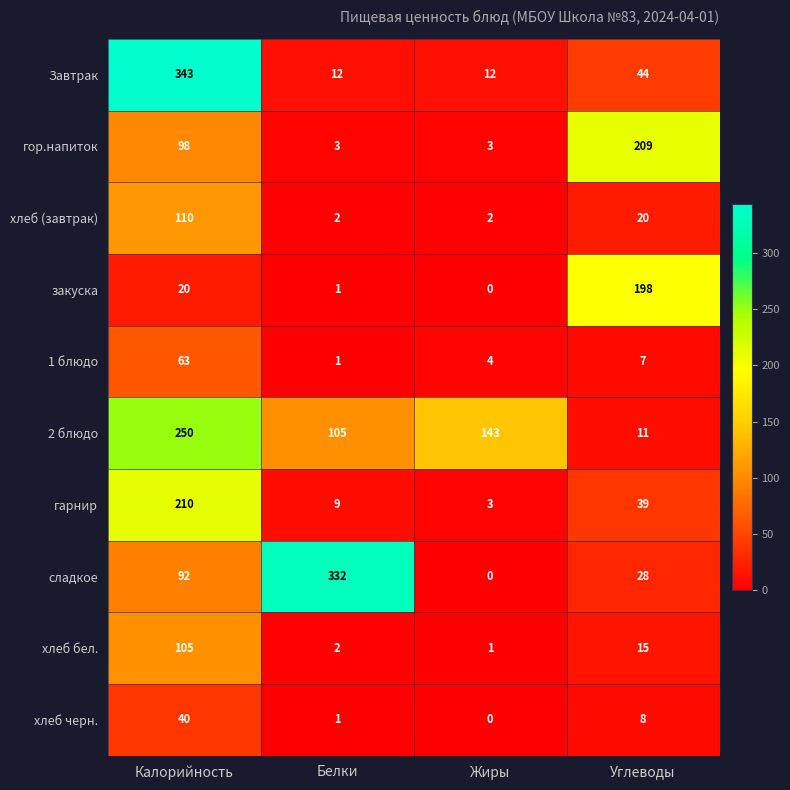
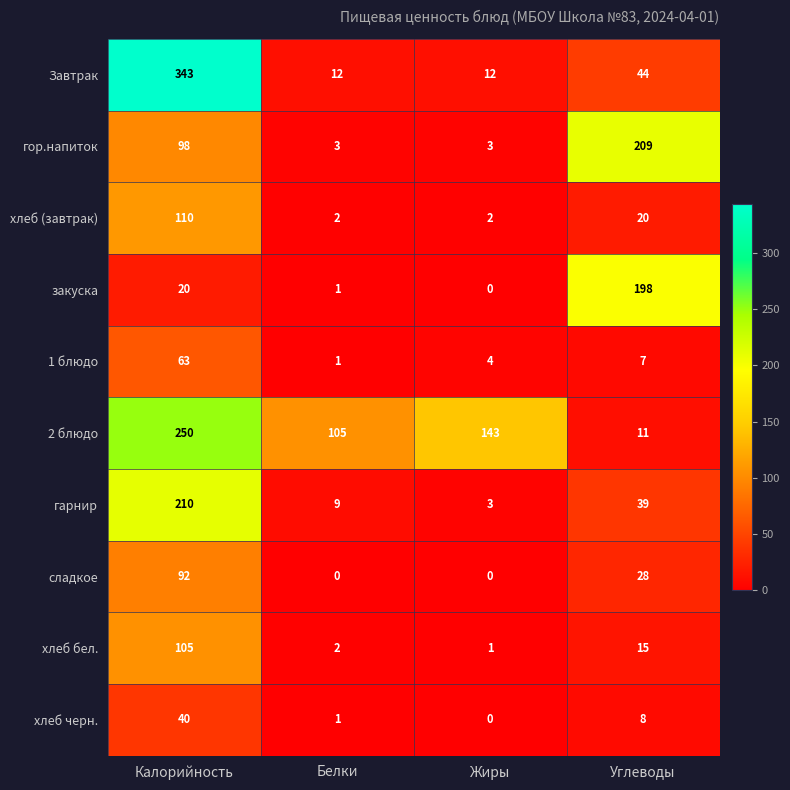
сладкое, Белки: 332 -> 0
